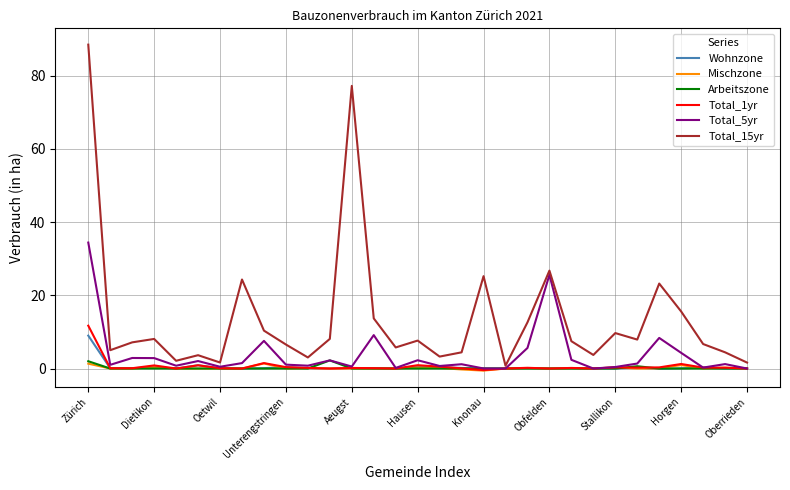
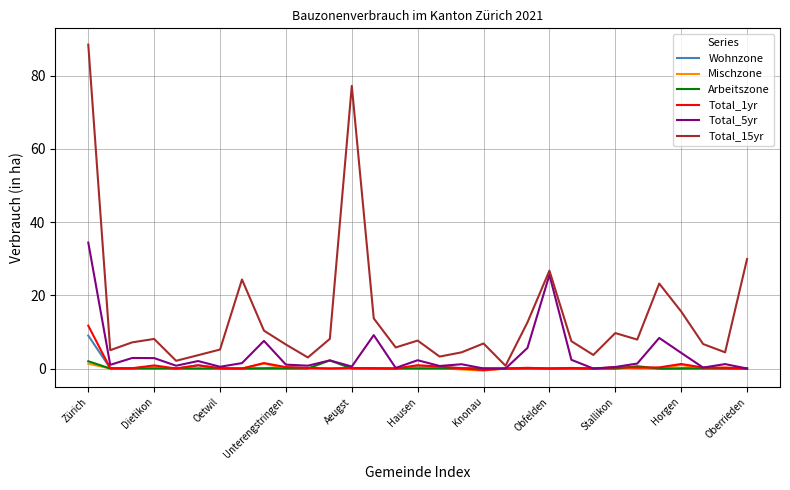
Total_15yr, Oetwil: 2 -> 5
Total_15yr, Knonau: 25 -> 7
Total_15yr, Oberrieden: 2 -> 30
